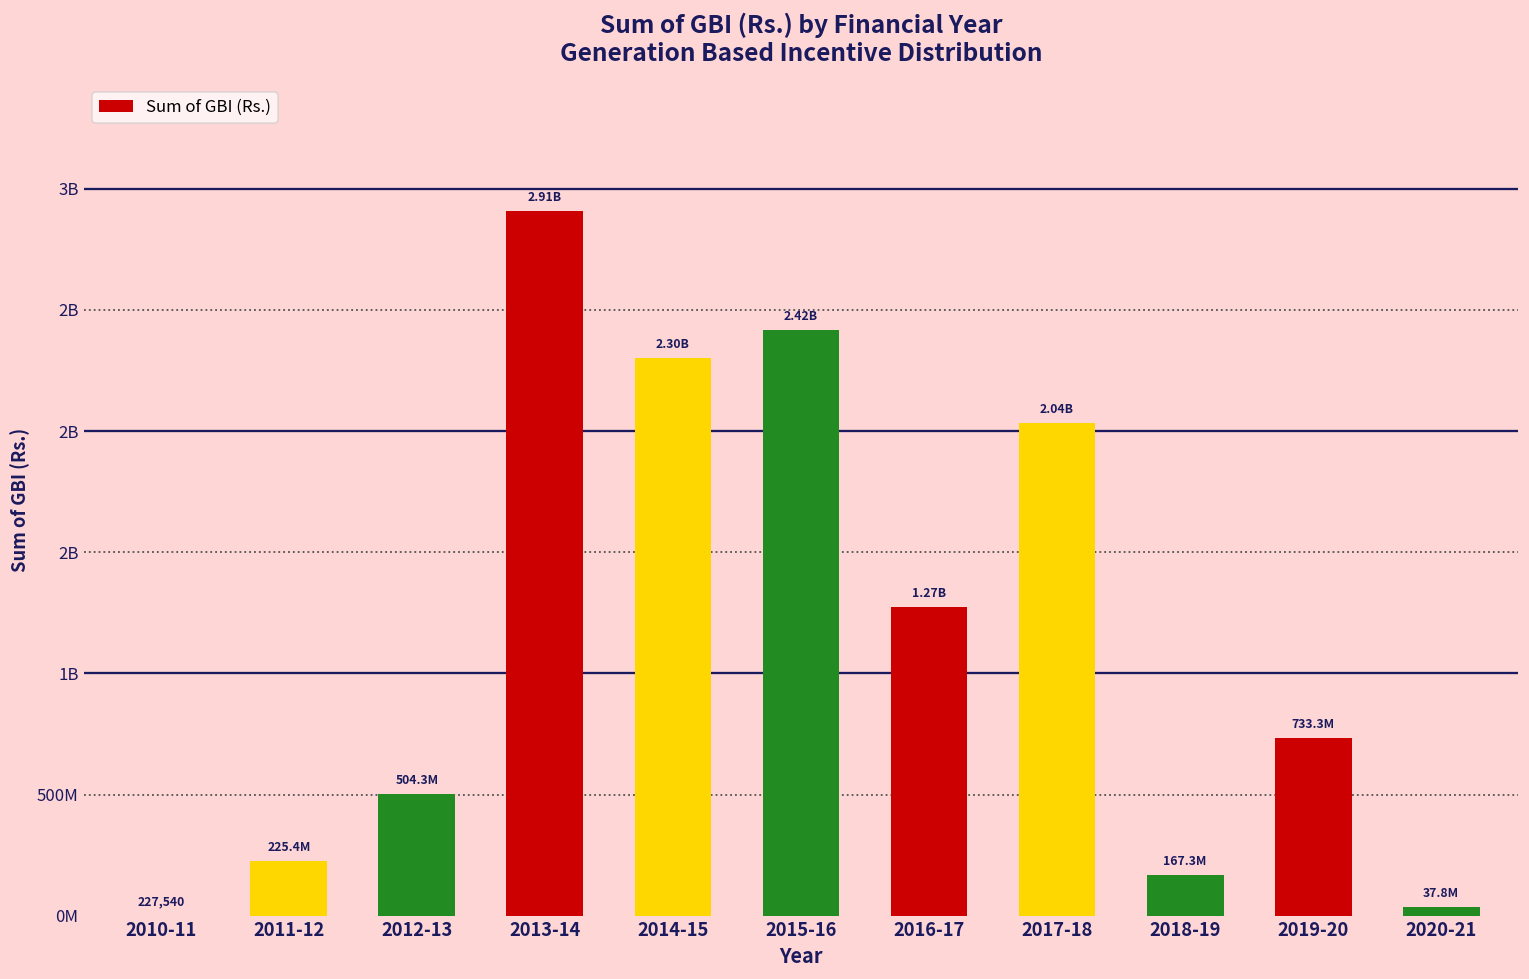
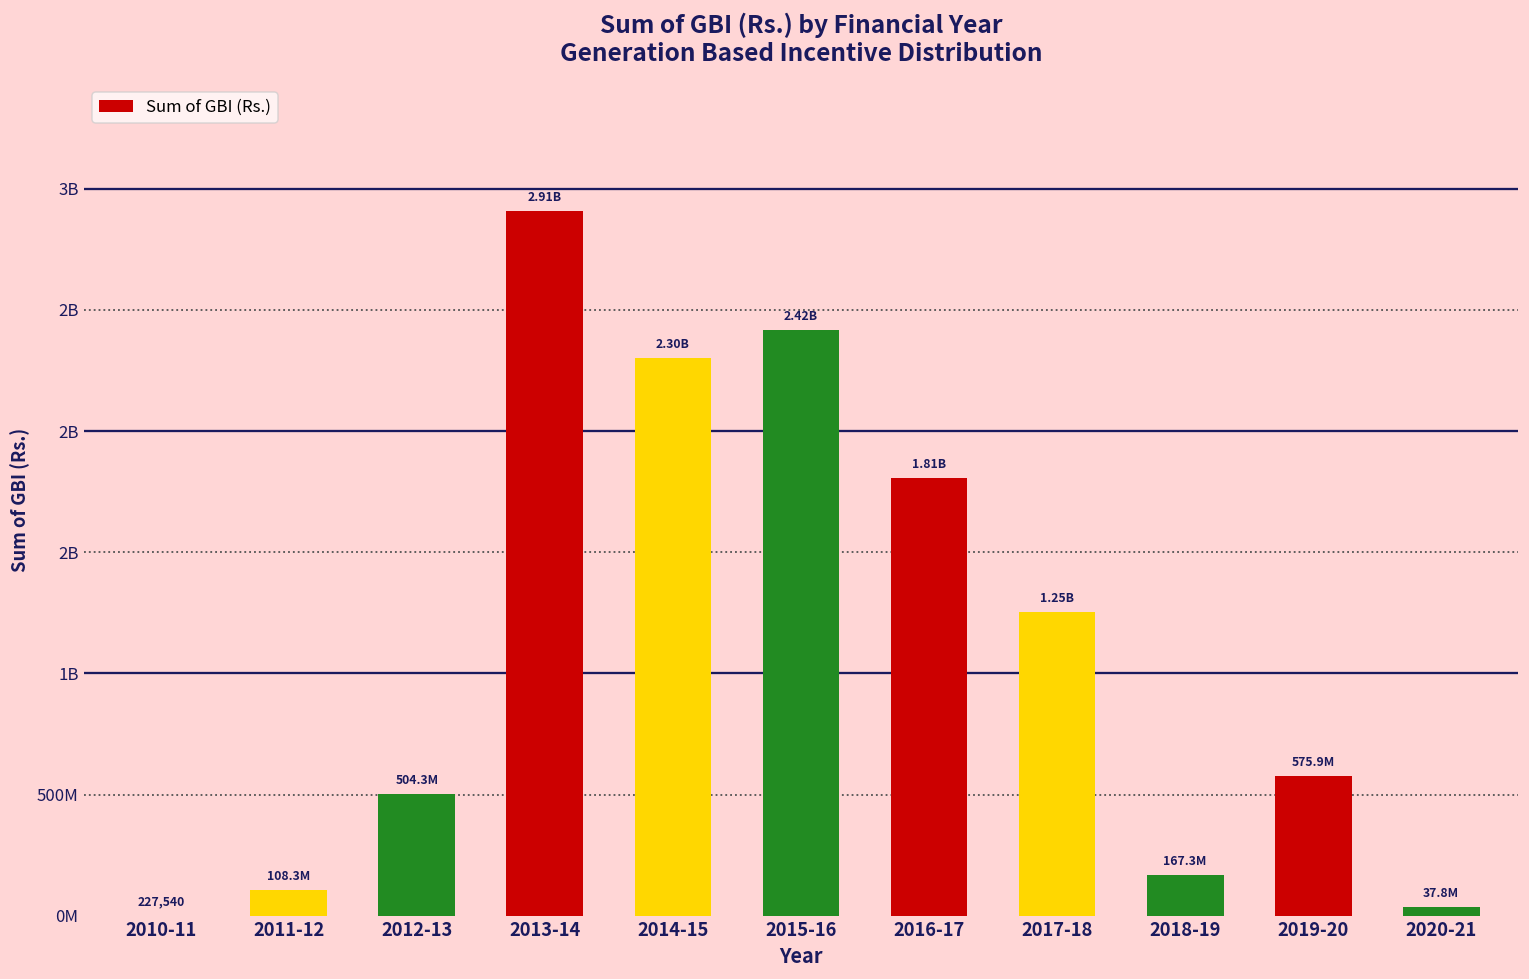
2011-12: 225.4M -> 108.3M
2016-17: 1.27B -> 1.81B
2017-18: 2.04B -> 1.25B
2019-20: 733.3M -> 575.9M
